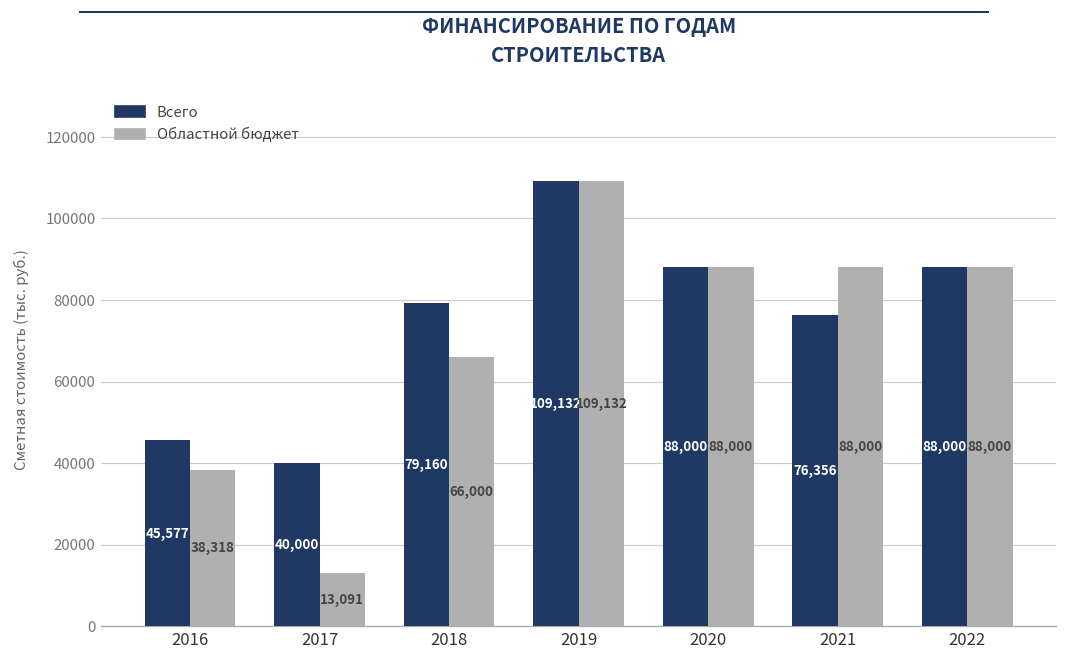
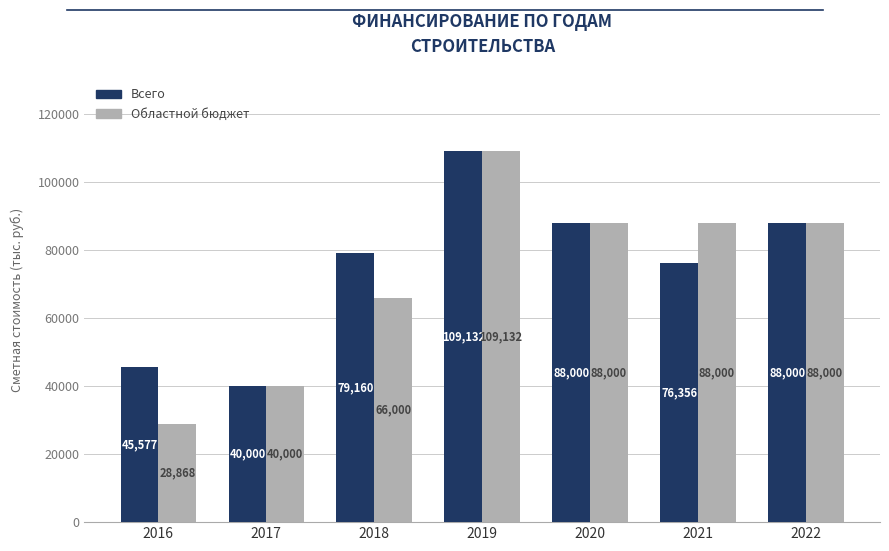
Областной бюджет, 2016: 38,318 -> 28,868
Областной бюджет, 2017: 13,091 -> 40,000
